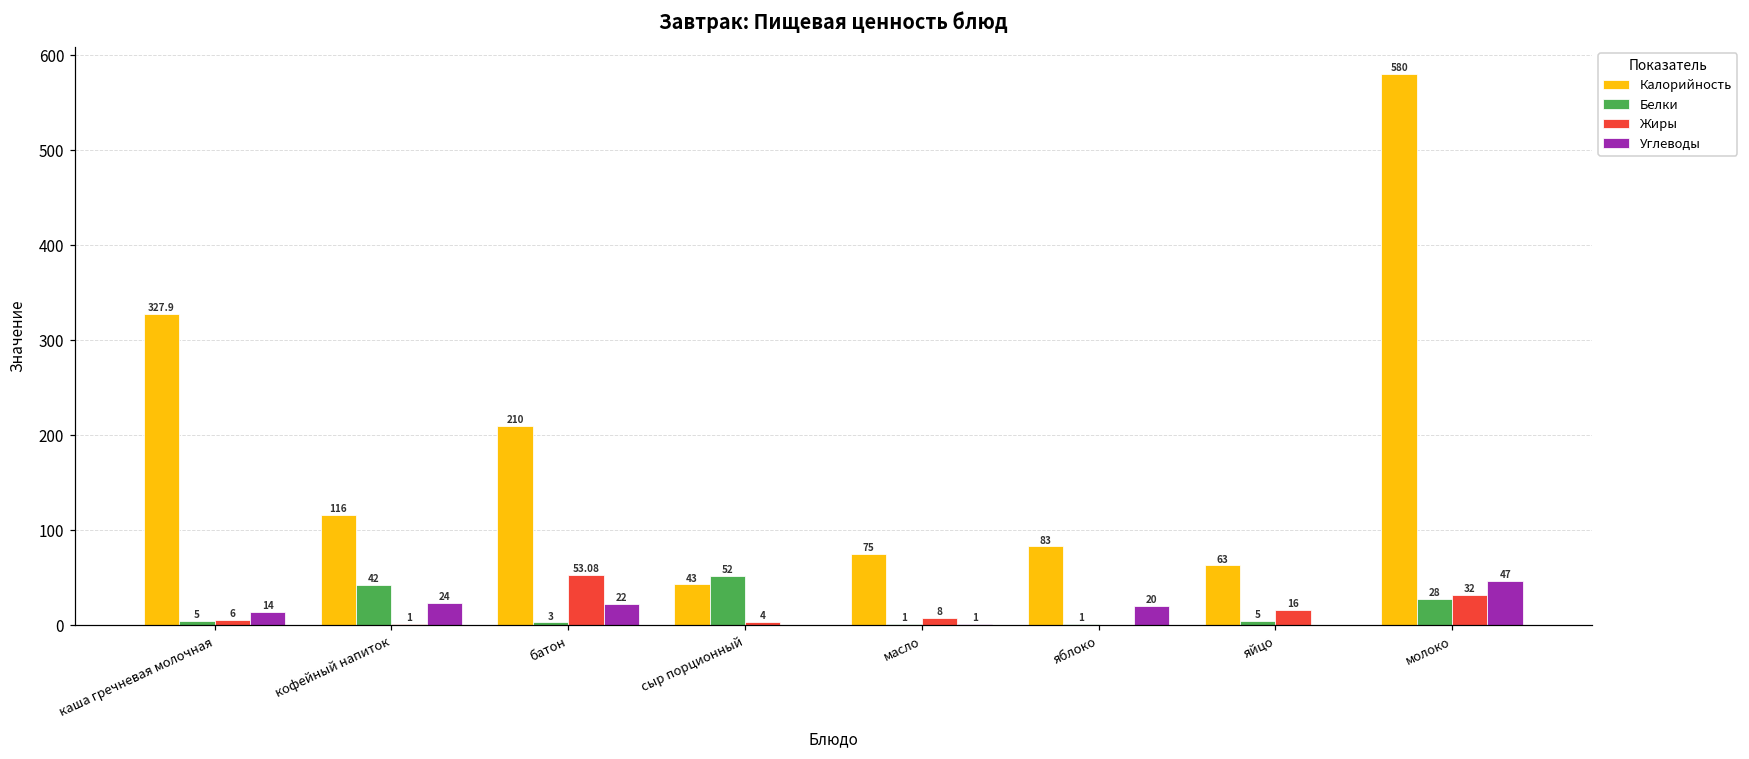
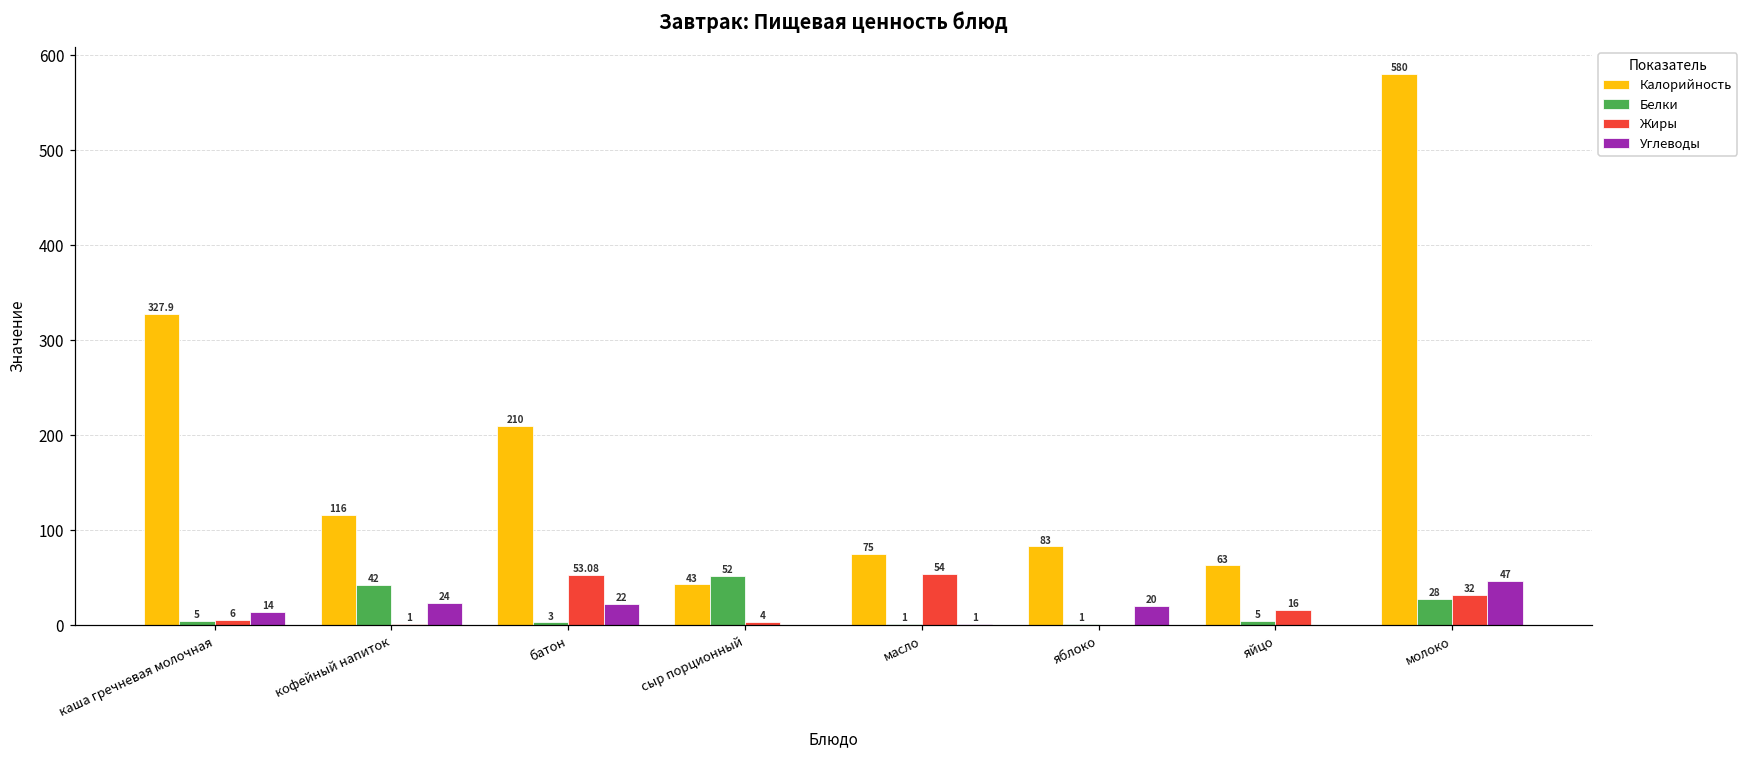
Жиры, масло: 8 -> 54
